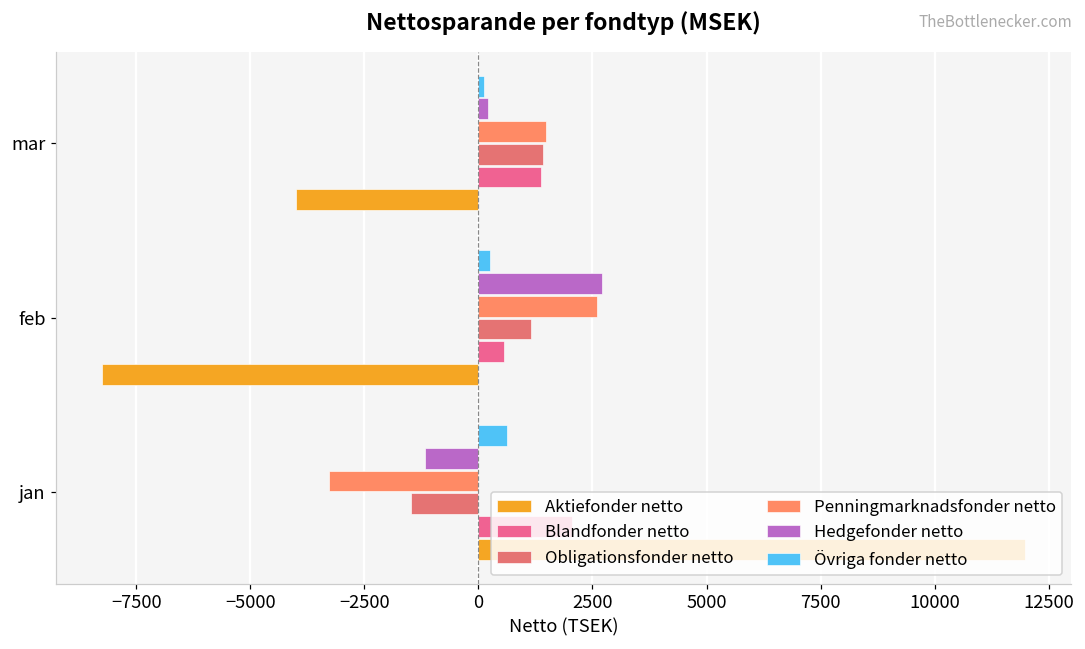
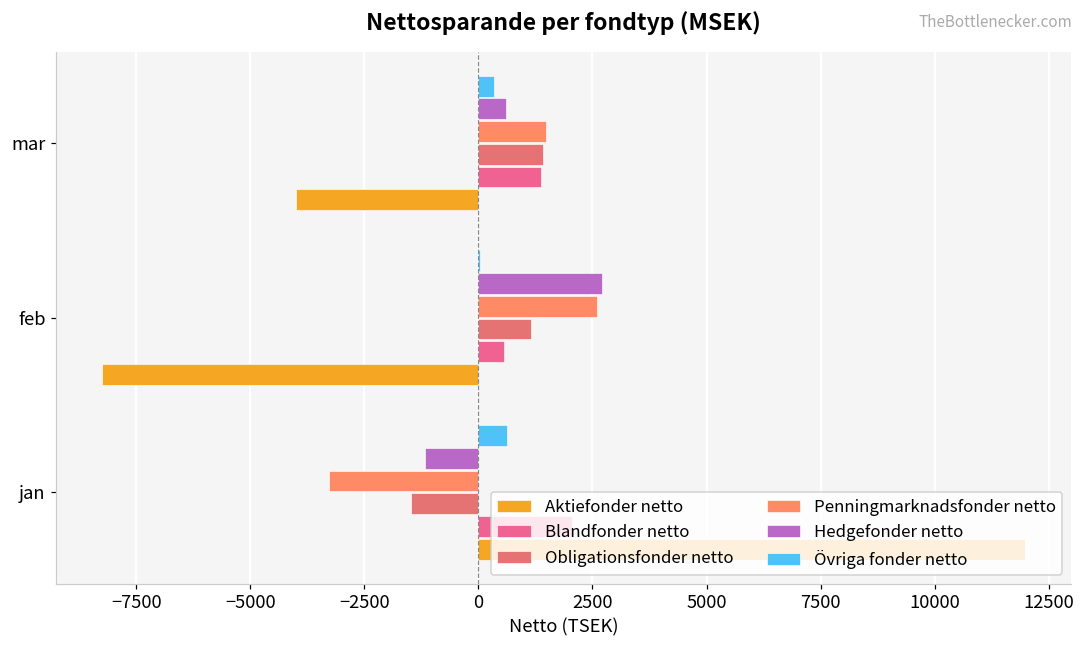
Övriga fonder netto, mar: 100 -> 300
Hedgefonder netto, mar: 200 -> 600
Övriga fonder netto, feb: 300 -> 0
